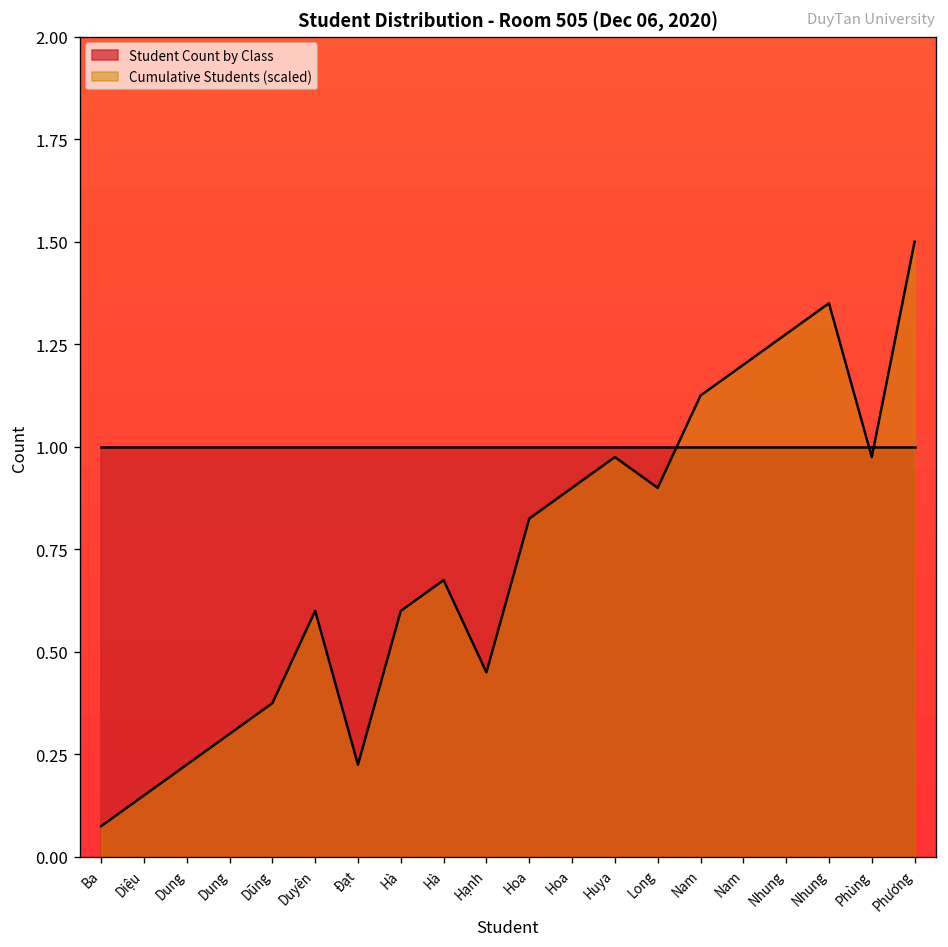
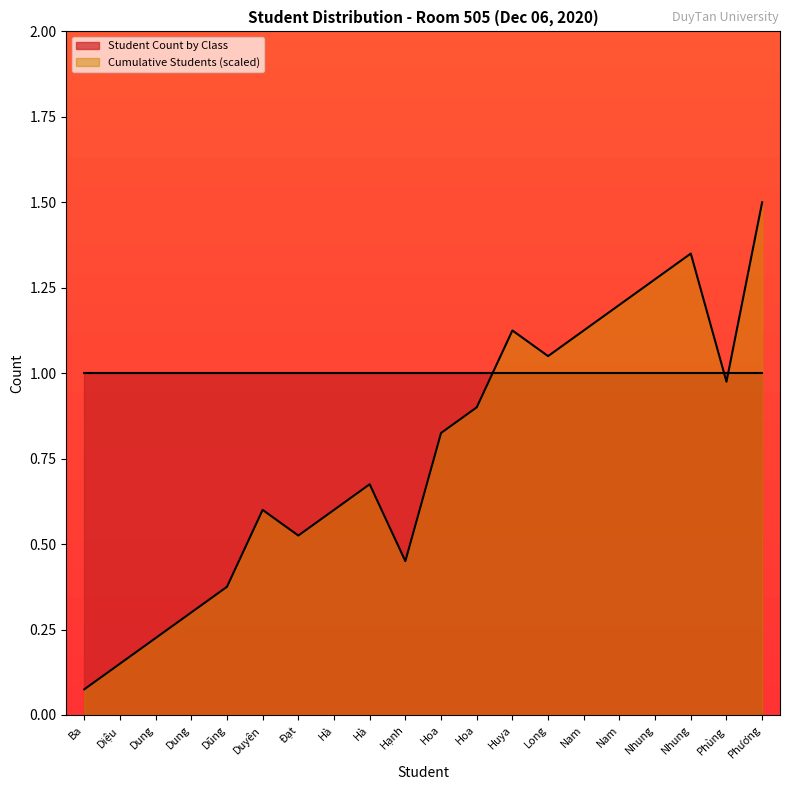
Cumulative Students (scaled), Đạt: 0.22 -> 0.52
Cumulative Students (scaled), Huya: 0.98 -> 1.13
Cumulative Students (scaled), Long: 0.90 -> 1.05
